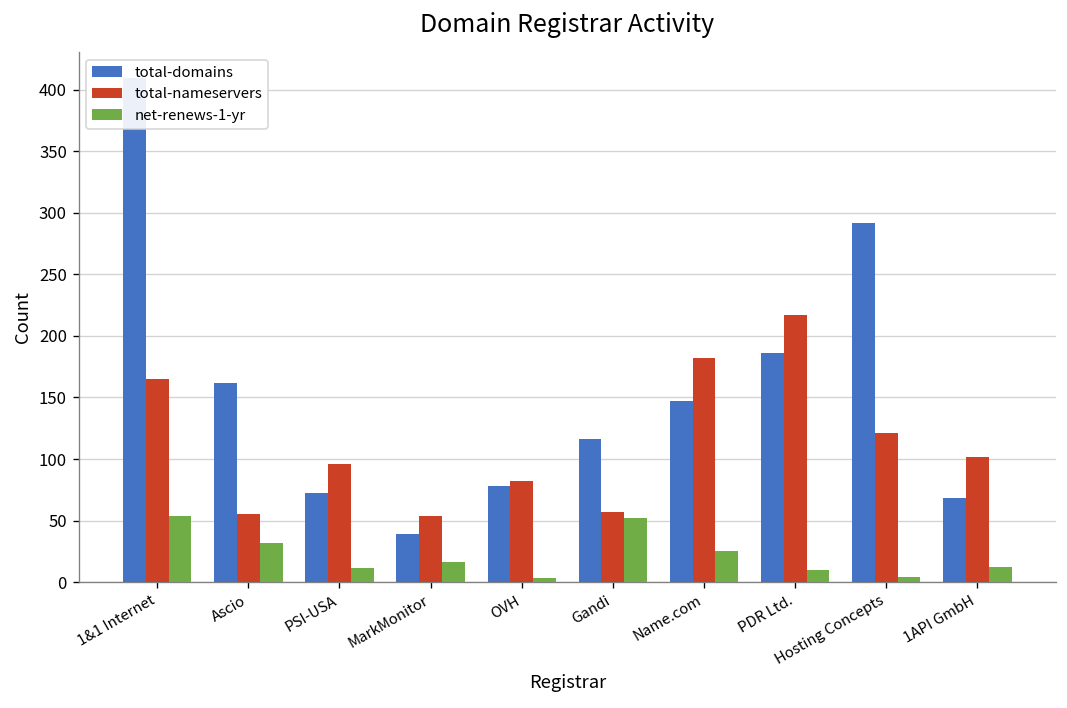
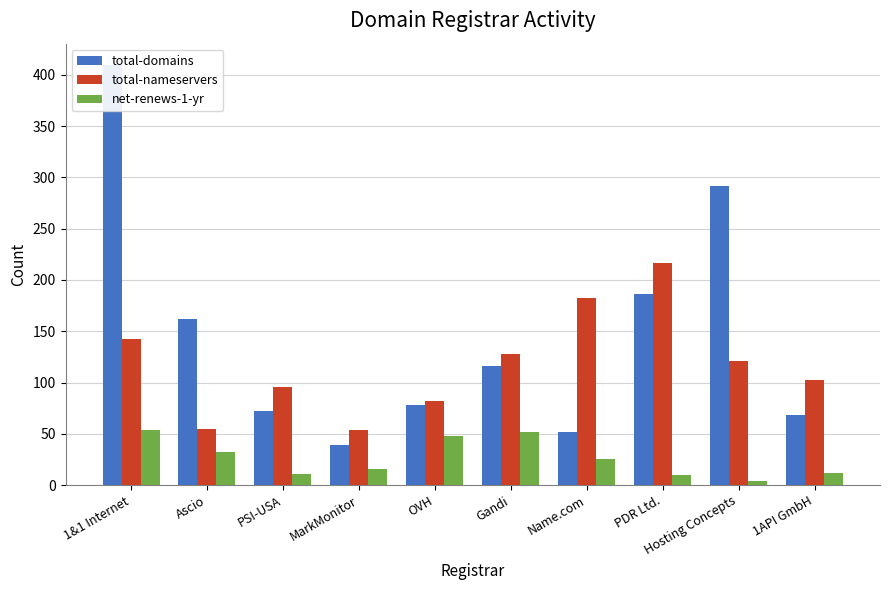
total-nameservers, 1&1 Internet: 165 -> 142
net-renews-1-yr, OVH: 3 -> 48
total-nameservers, Gandi: 57 -> 128
total-domains, Name.com: 147 -> 52
